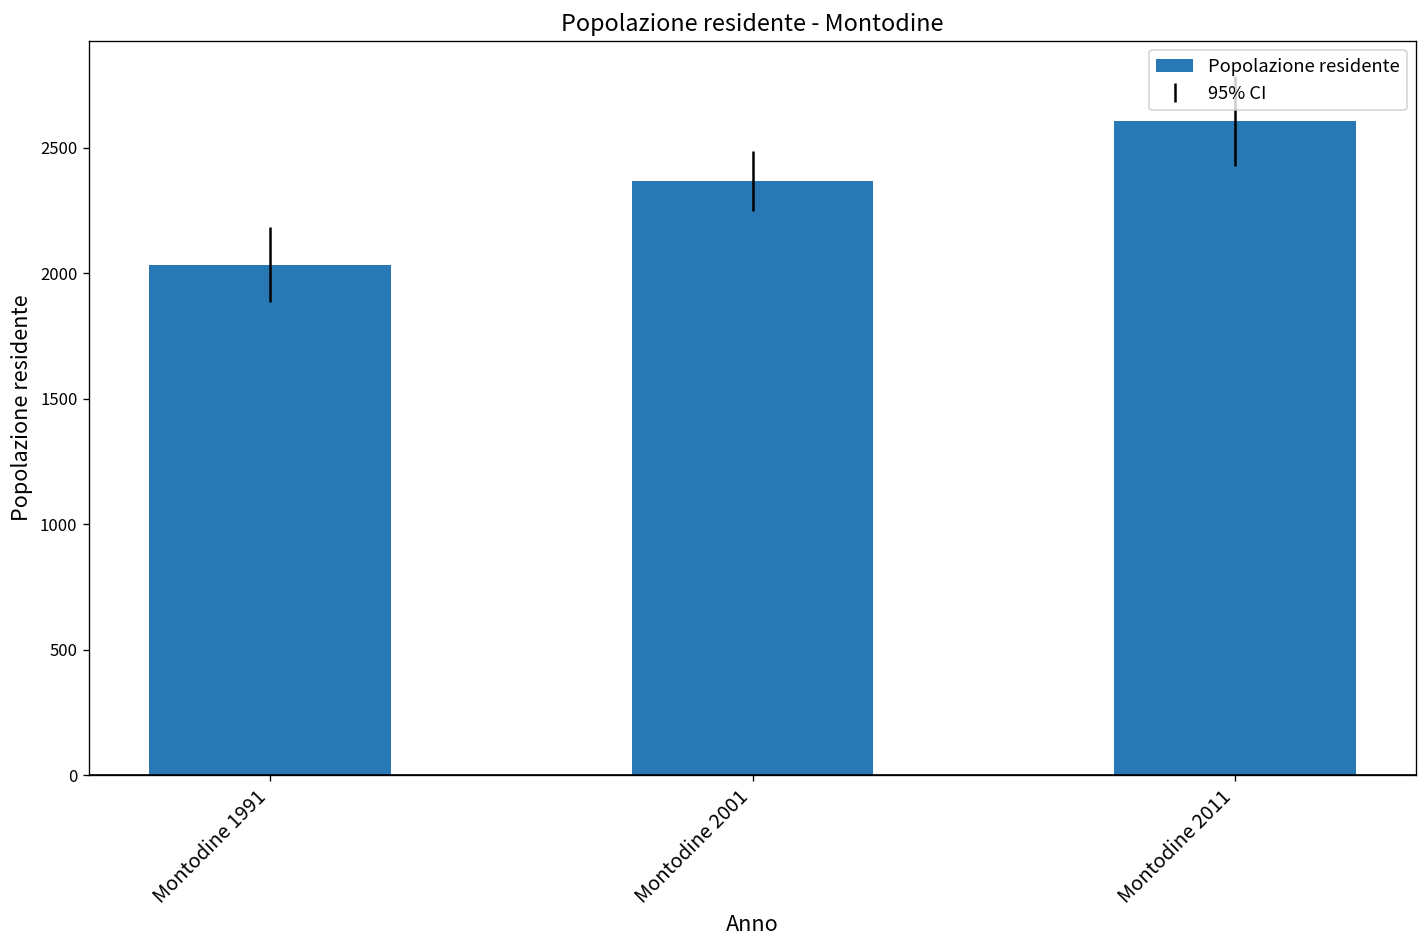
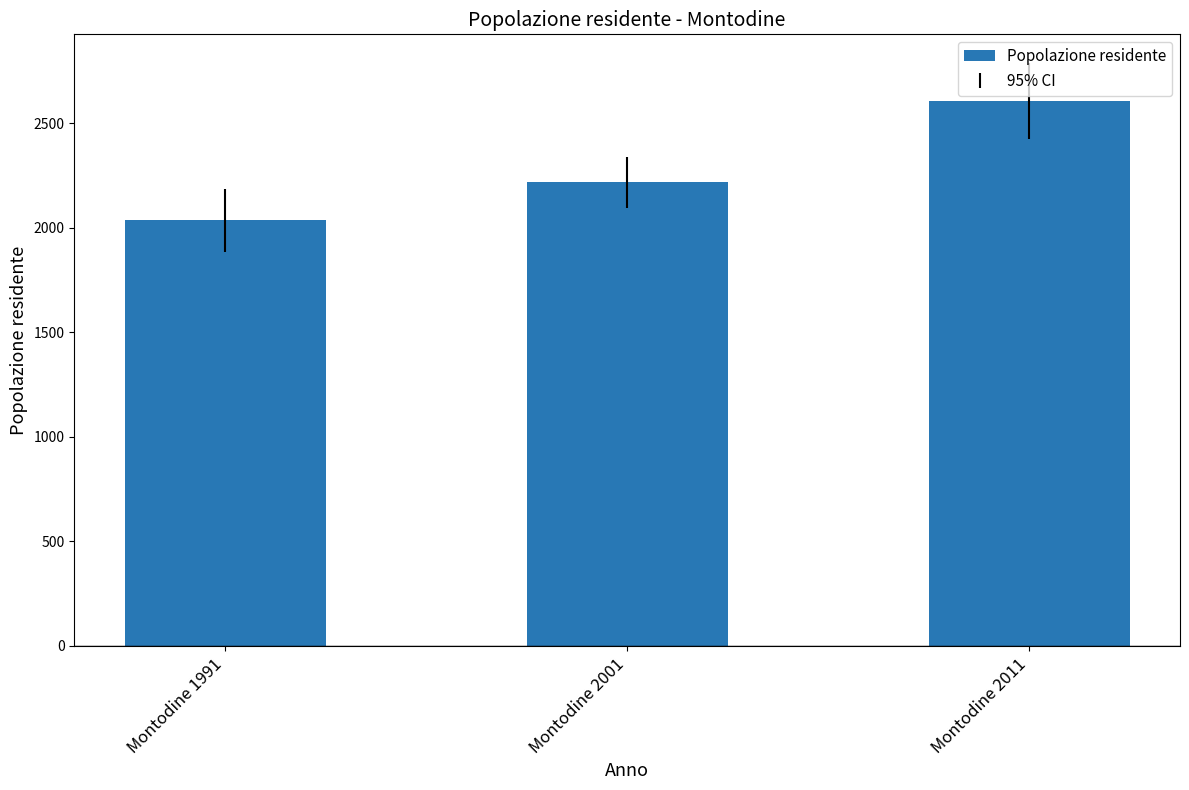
Montodine 2001: 2370 -> 2220
